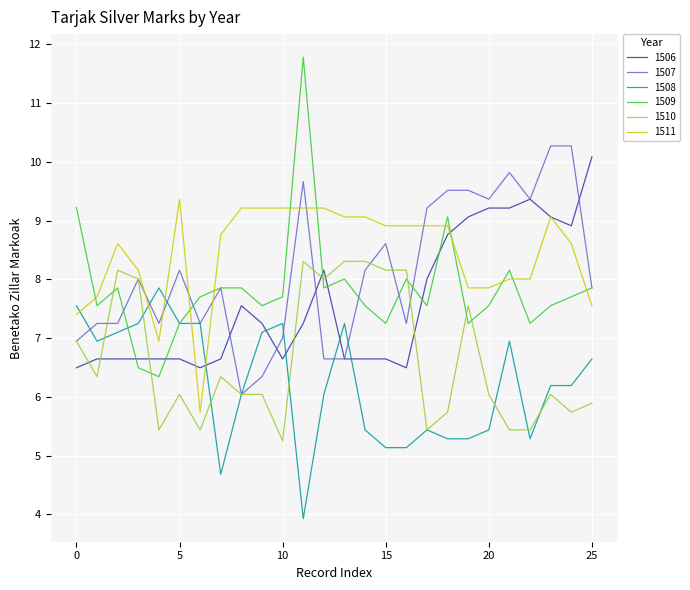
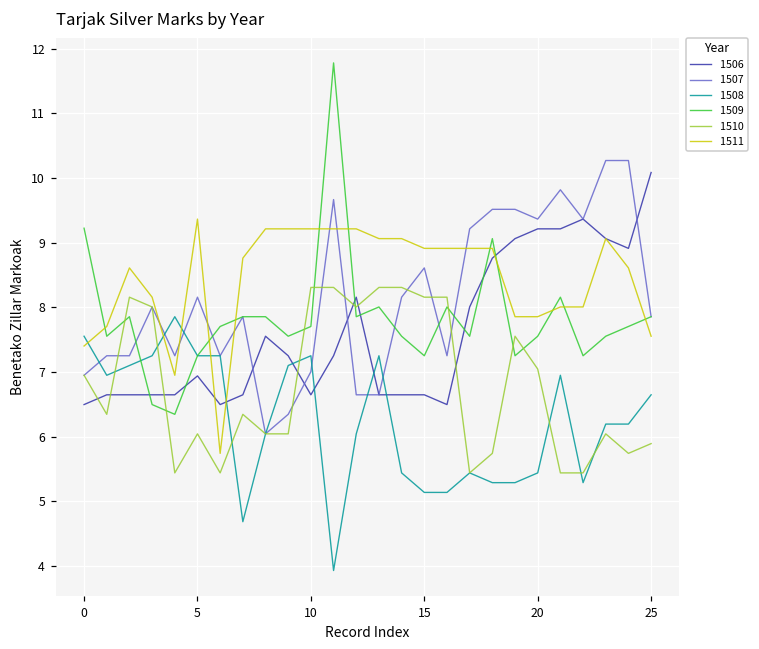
1506, 5: 6.6 -> 6.9
1510, 10: 5.3 -> 8.3
1510, 20: 6.0 -> 7.0
